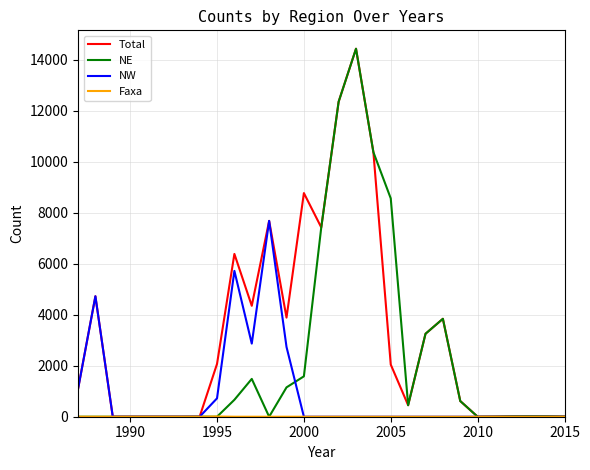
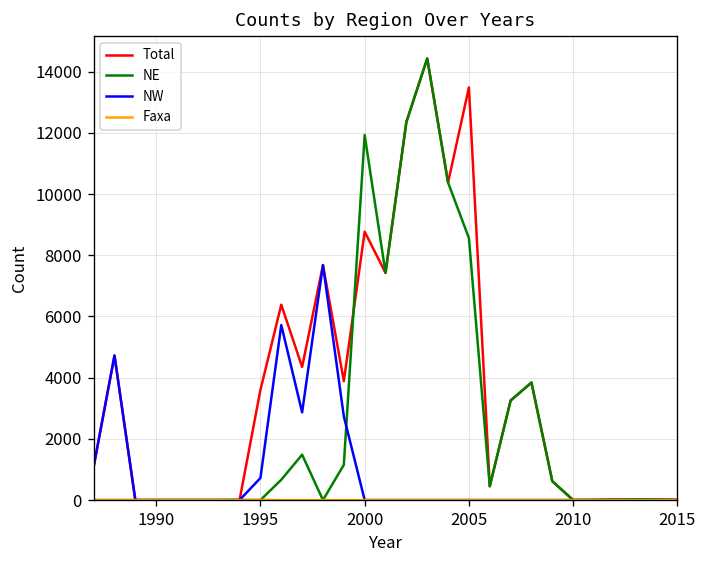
Total, 1995: 2100 -> 3600
NE, 2000: 1600 -> 11900
Total, 2005: 2000 -> 13500
